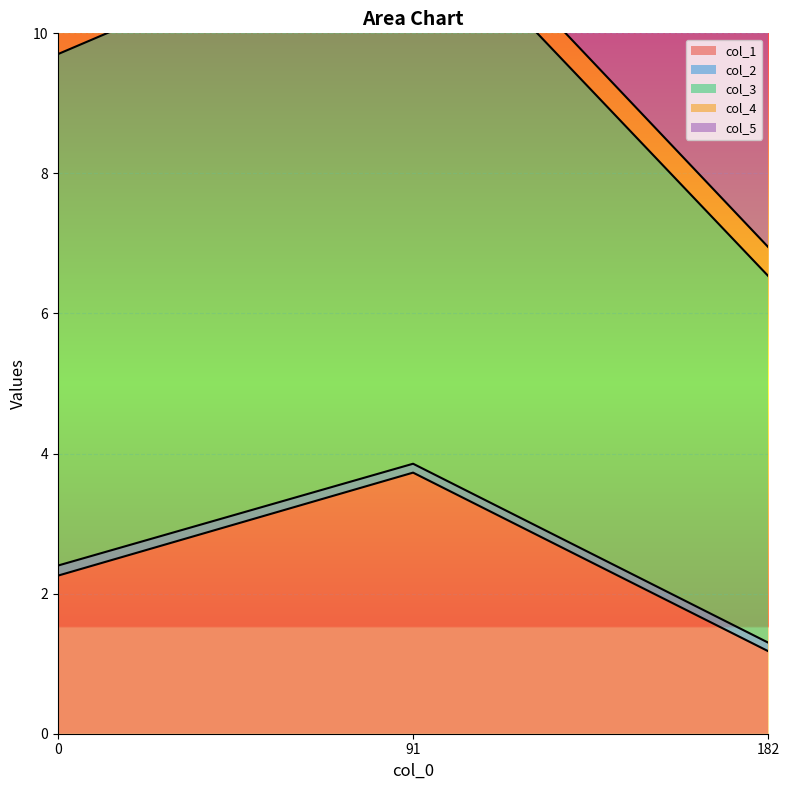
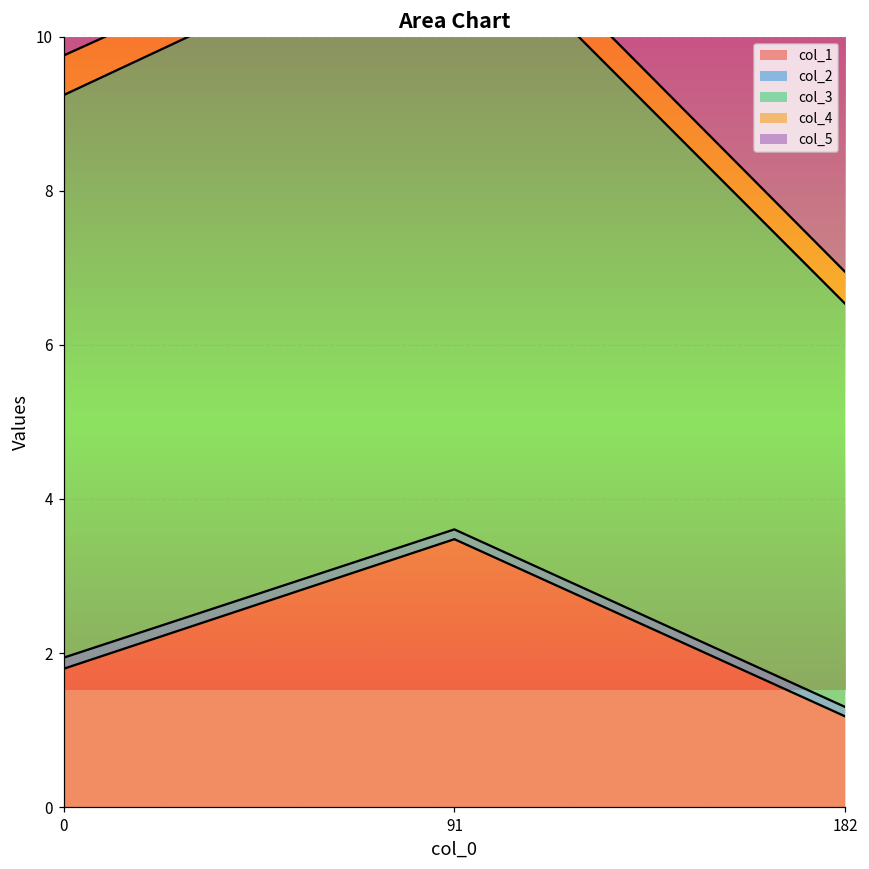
col_1, 0: 2.3 -> 1.8
col_1, 91: 3.7 -> 3.5
